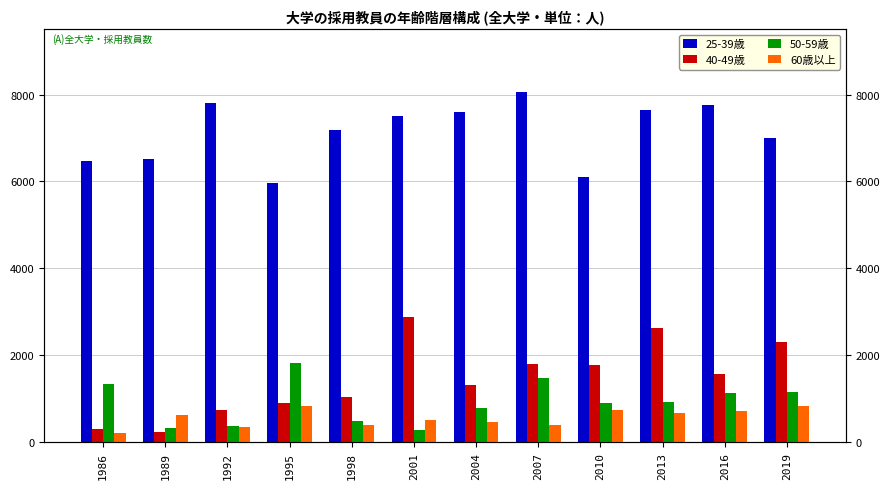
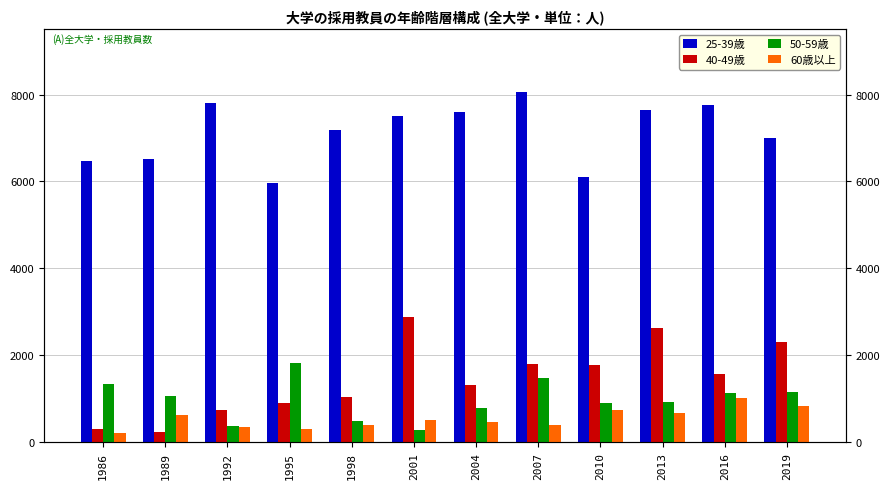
50-59歳, 1989: 300 -> 1100
60歳以上, 1995: 800 -> 300
60歳以上, 2016: 700 -> 1000
